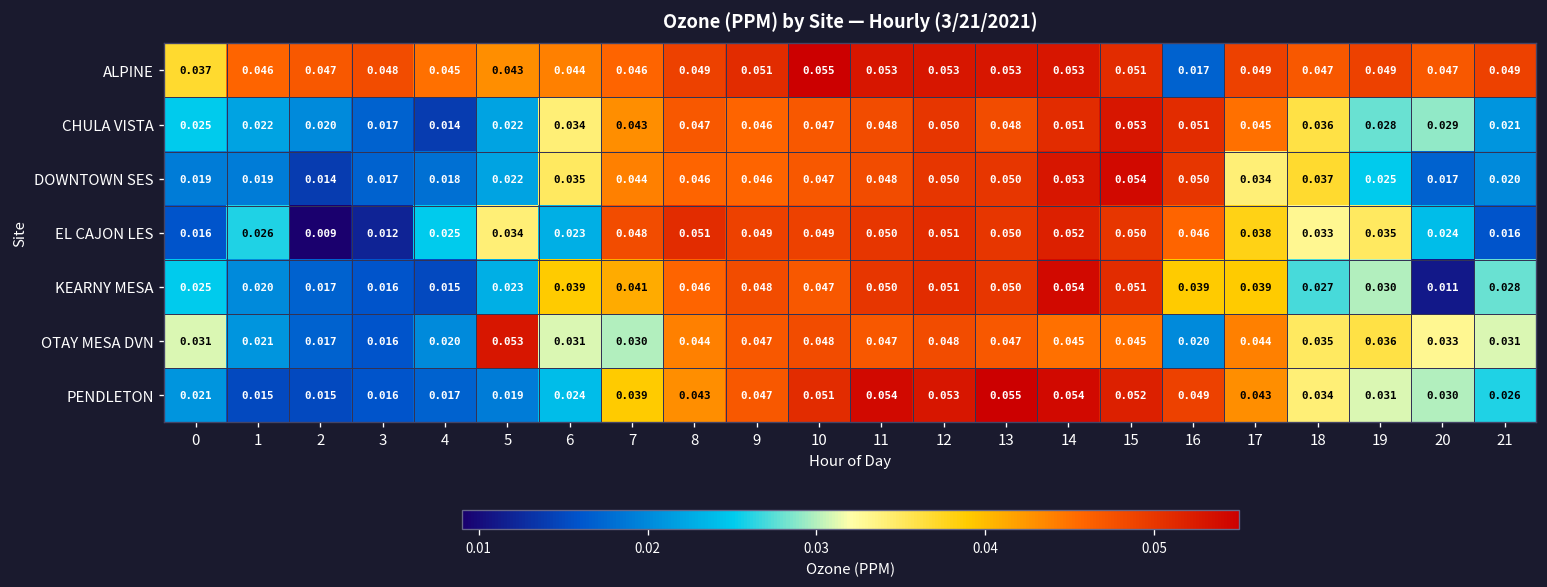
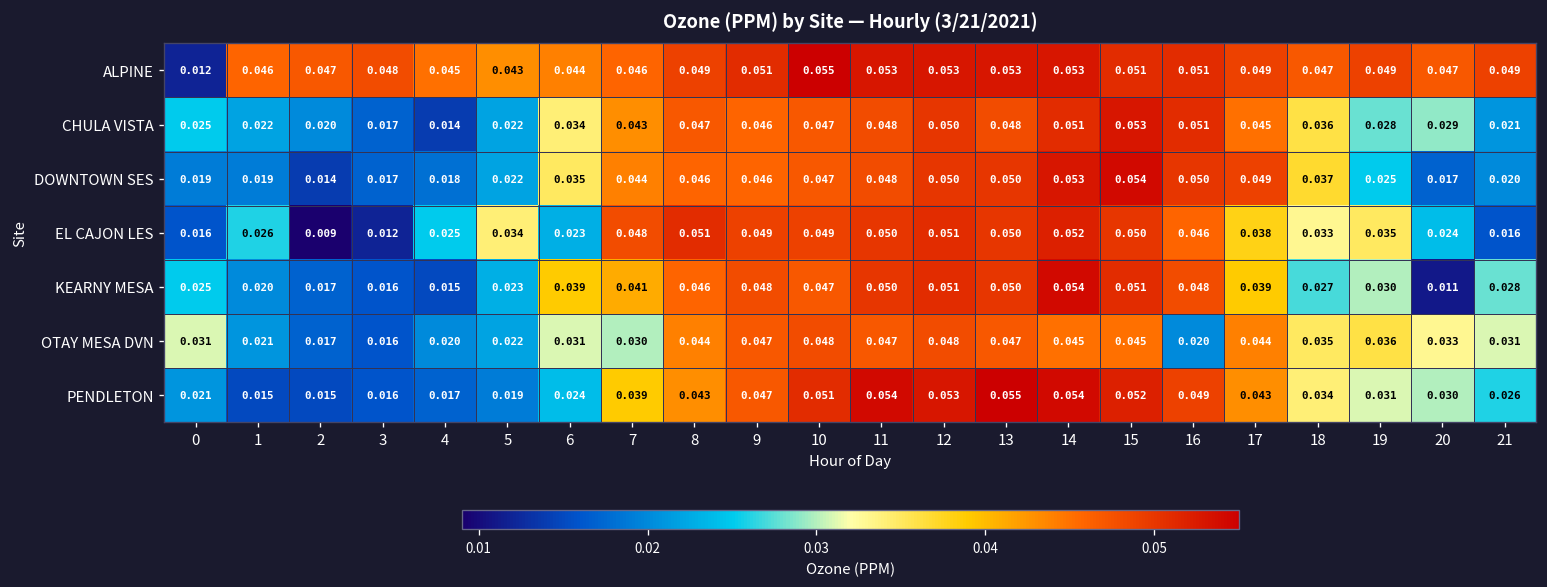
ALPINE, 0: 0.037 -> 0.012
ALPINE, 16: 0.017 -> 0.051
DOWNTOWN SES, 17: 0.034 -> 0.049
KEARNY MESA, 16: 0.039 -> 0.048
OTAY MESA DVN, 5: 0.053 -> 0.022
